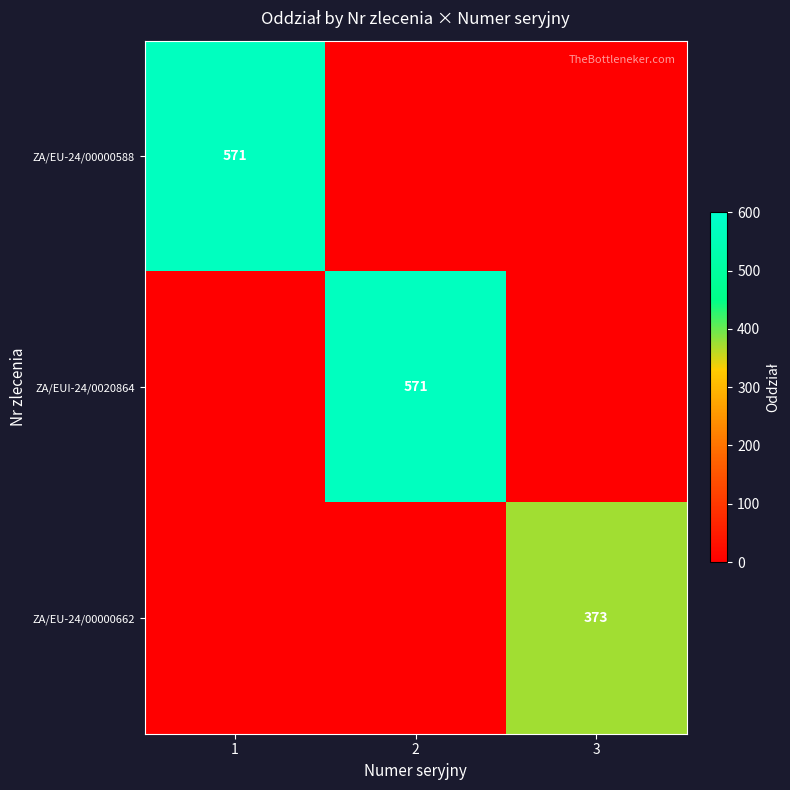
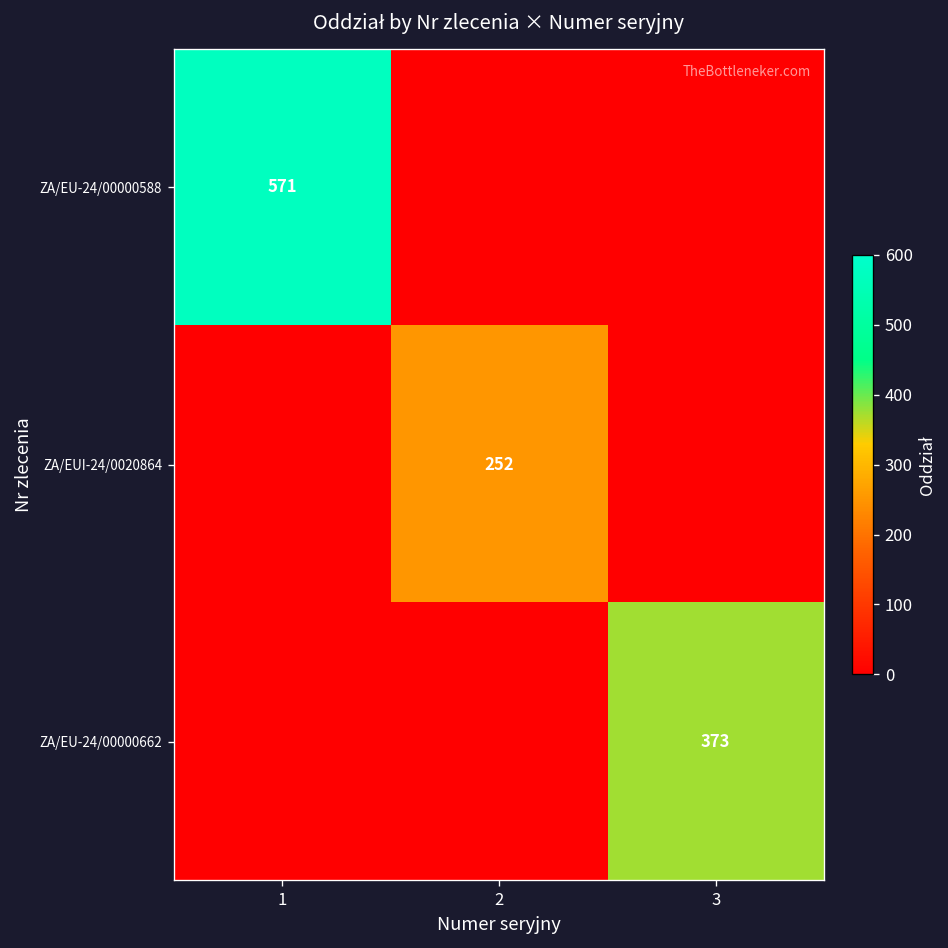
ZA/EUI-24/0020864, 2: 571 -> 252
